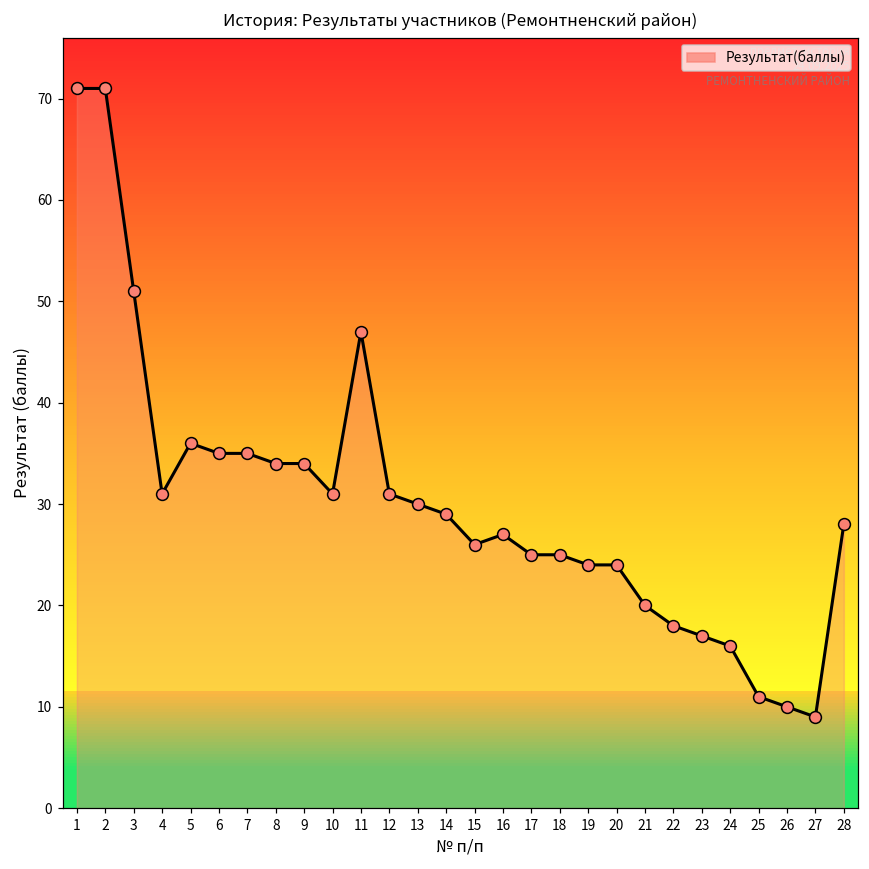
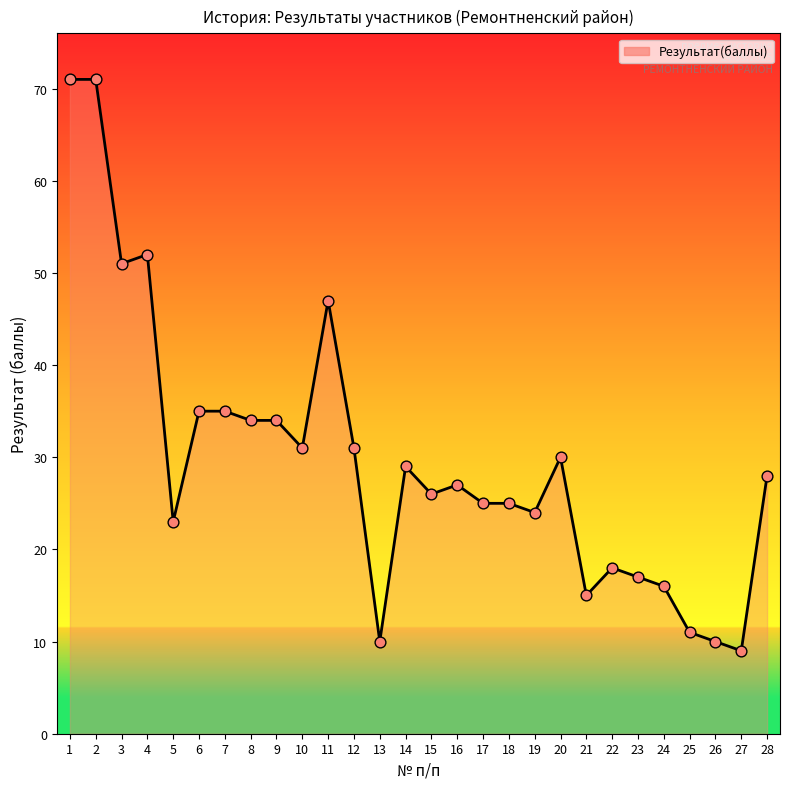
4: 31 -> 52
5: 36 -> 23
13: 30 -> 10
20: 24 -> 30
21: 20 -> 15
